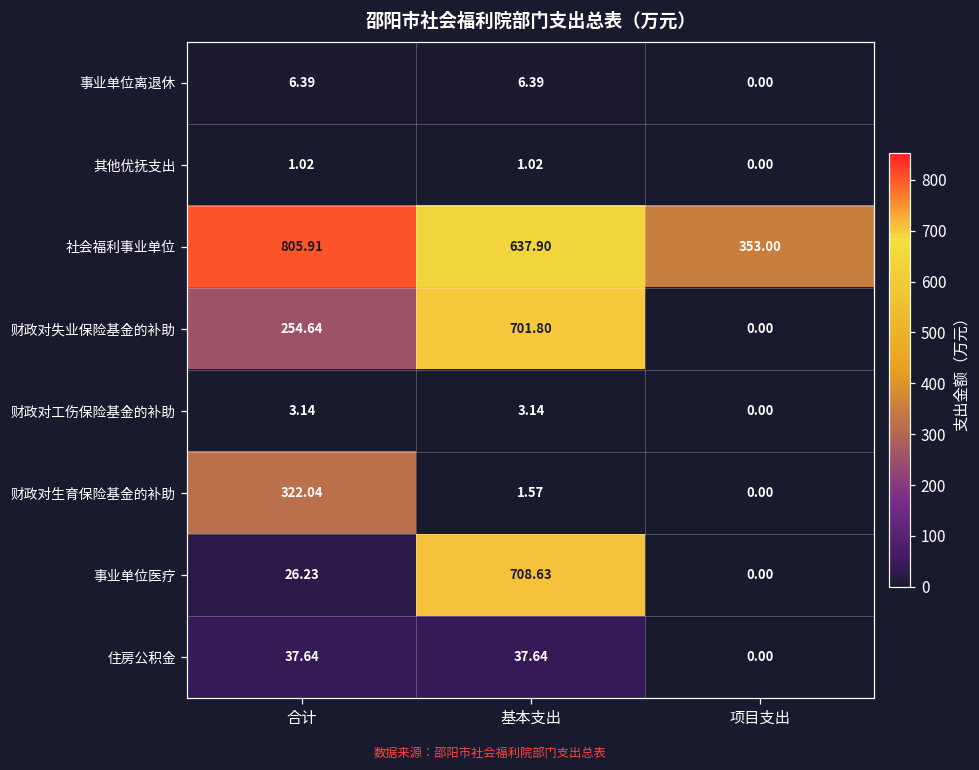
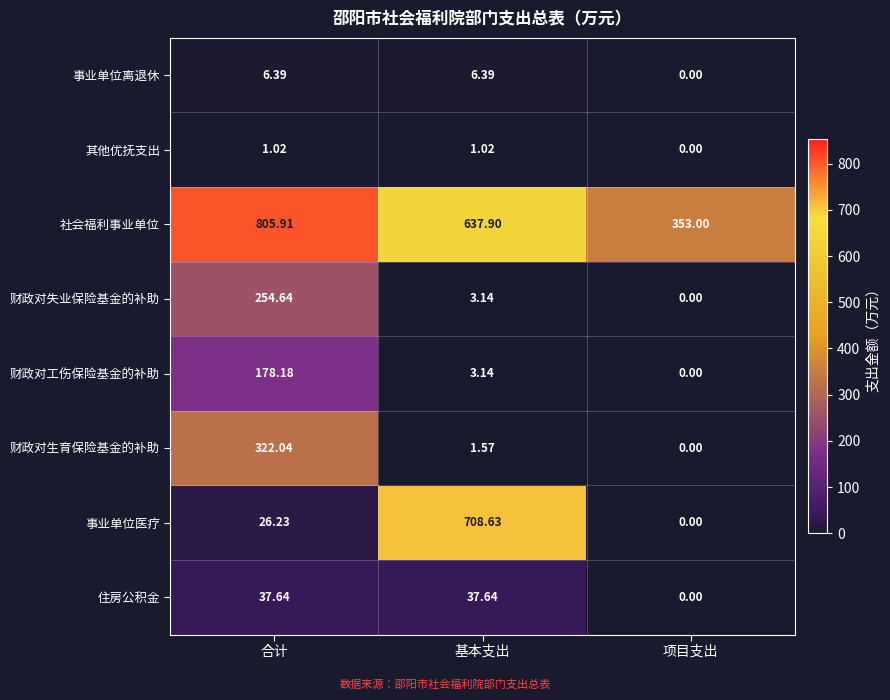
财政对失业保险基金的补助, 基本支出: 701.80 -> 3.14
财政对工伤保险基金的补助, 合计: 3.14 -> 178.18
